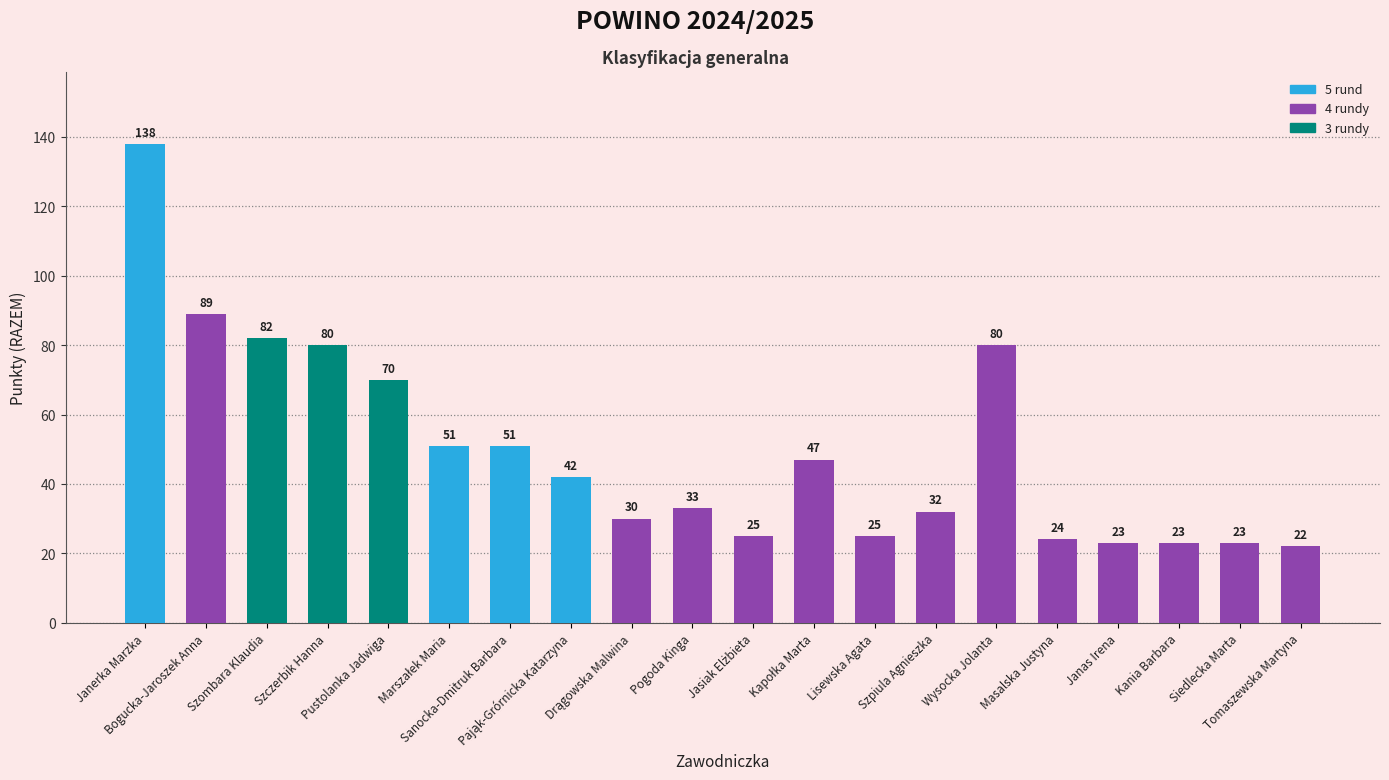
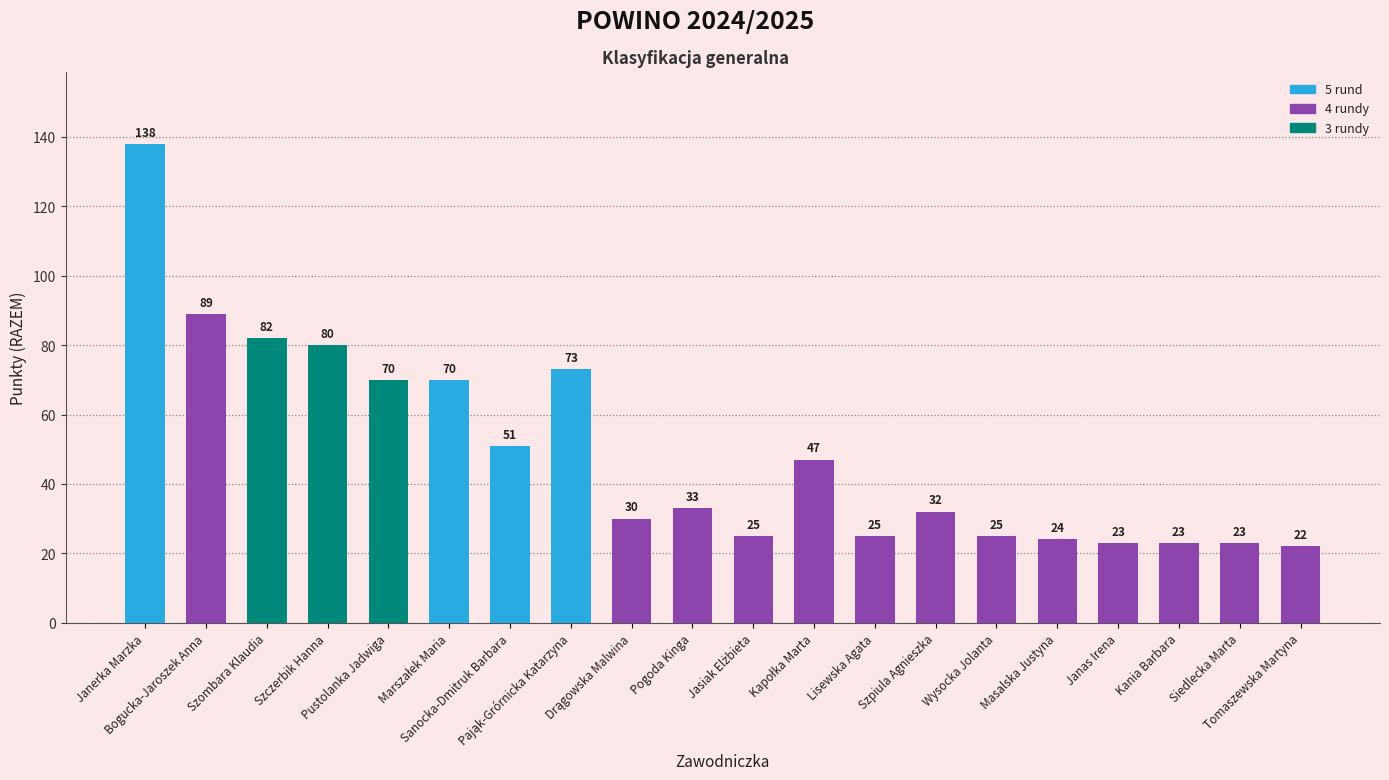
Marszałek Maria: 51 -> 70
Pająk-Grórnicka Katarzyna: 42 -> 73
Wysocka Jolanta: 80 -> 25
